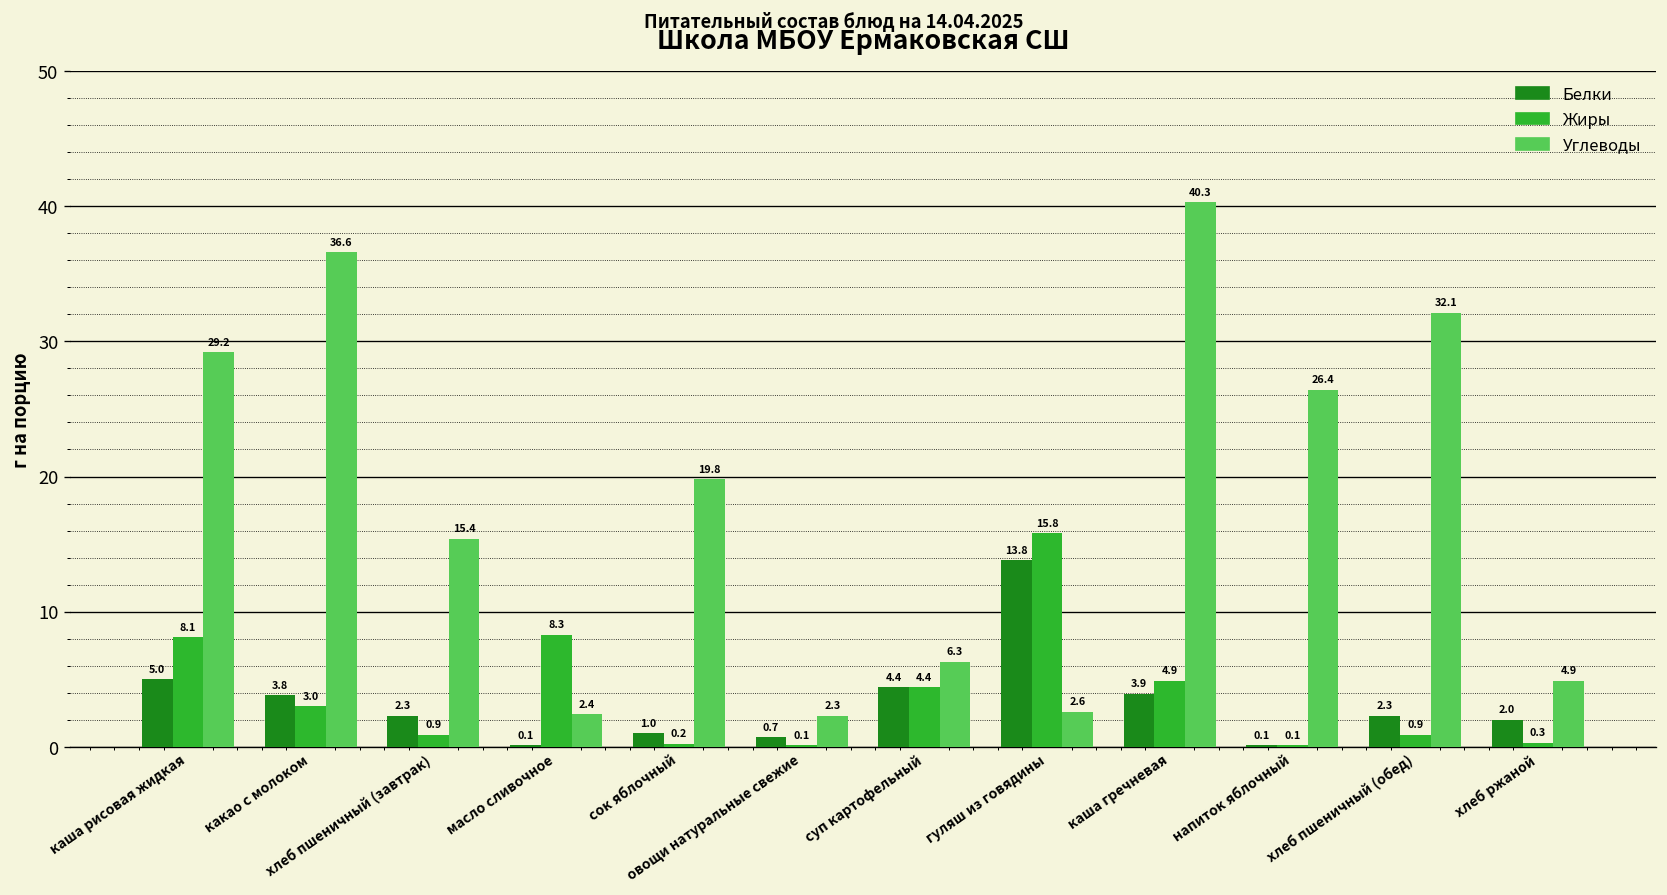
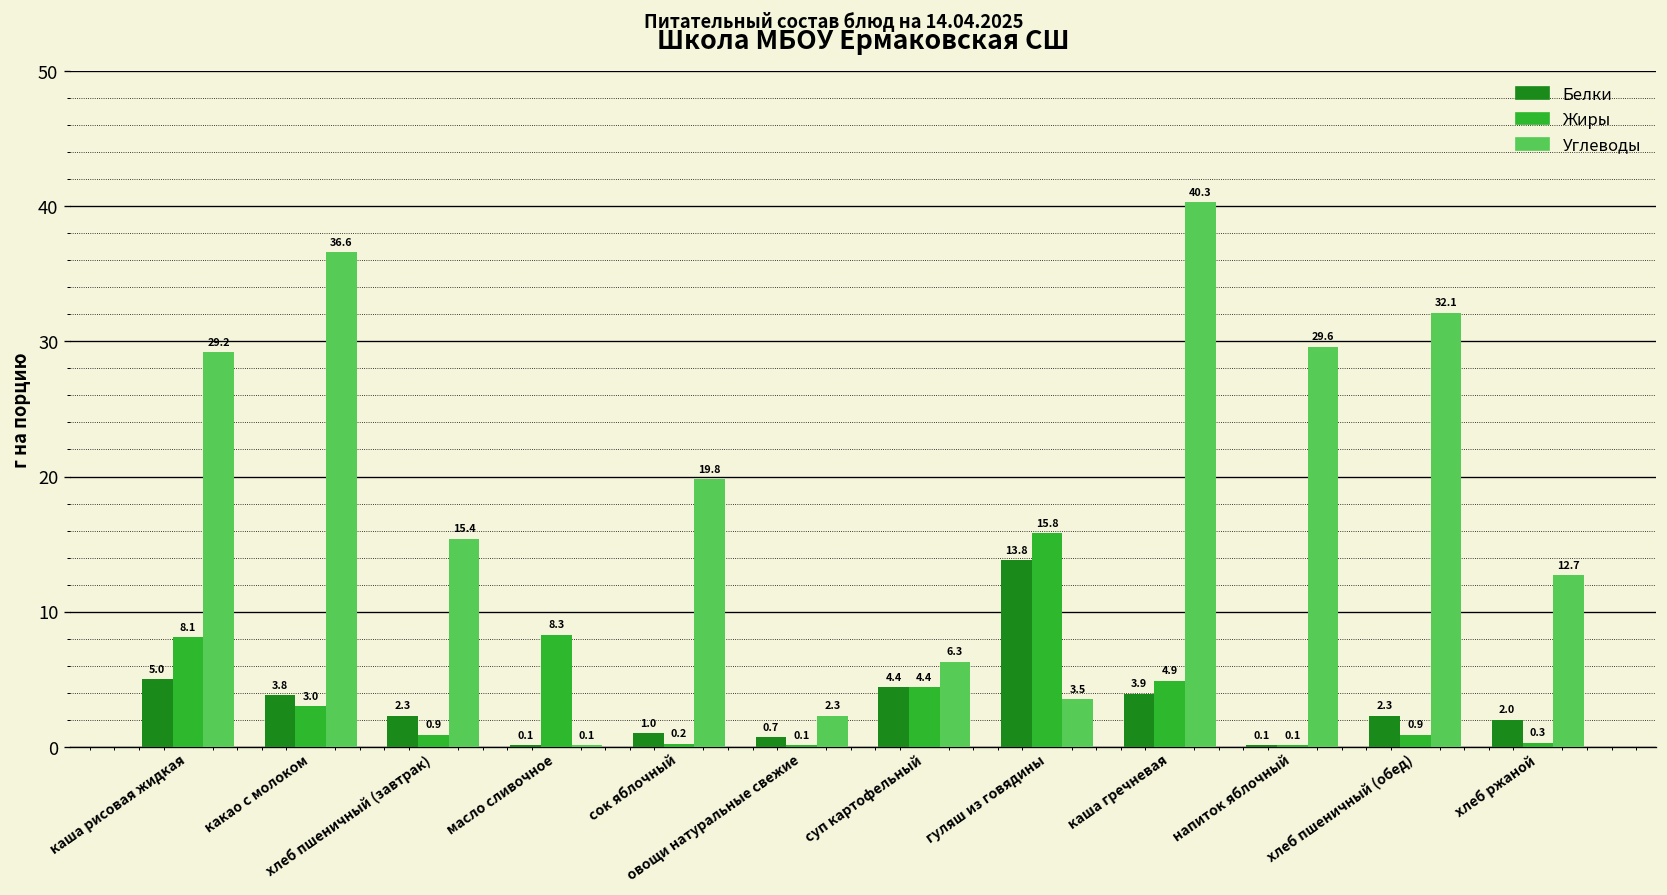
Углеводы, масло сливочное: 2.4 -> 0.1
Углеводы, гуляш из говядины: 2.6 -> 3.5
Углеводы, напиток яблочный: 26.4 -> 29.6
Углеводы, хлеб ржаной: 4.9 -> 12.7
